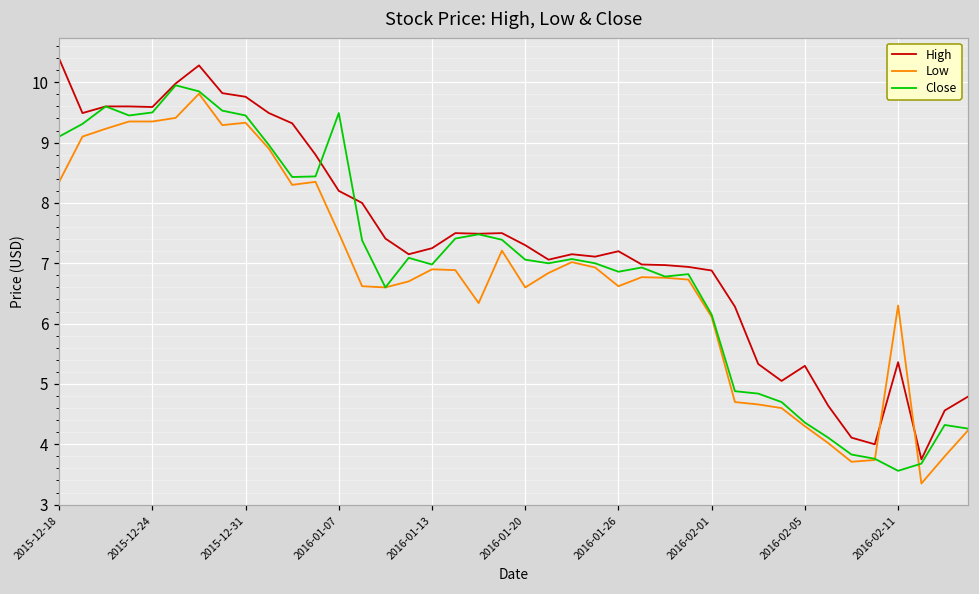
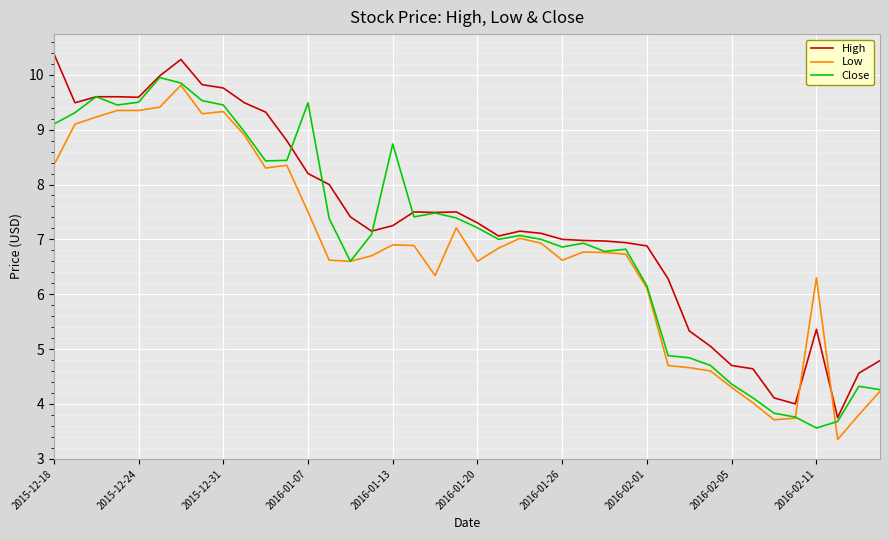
Close, 2016-01-13: 7.0 -> 8.7
Close, 2016-01-20: 7.1 -> 7.2
High, 2016-01-26: 7.2 -> 7.0
High, 2016-02-05: 5.3 -> 4.7
